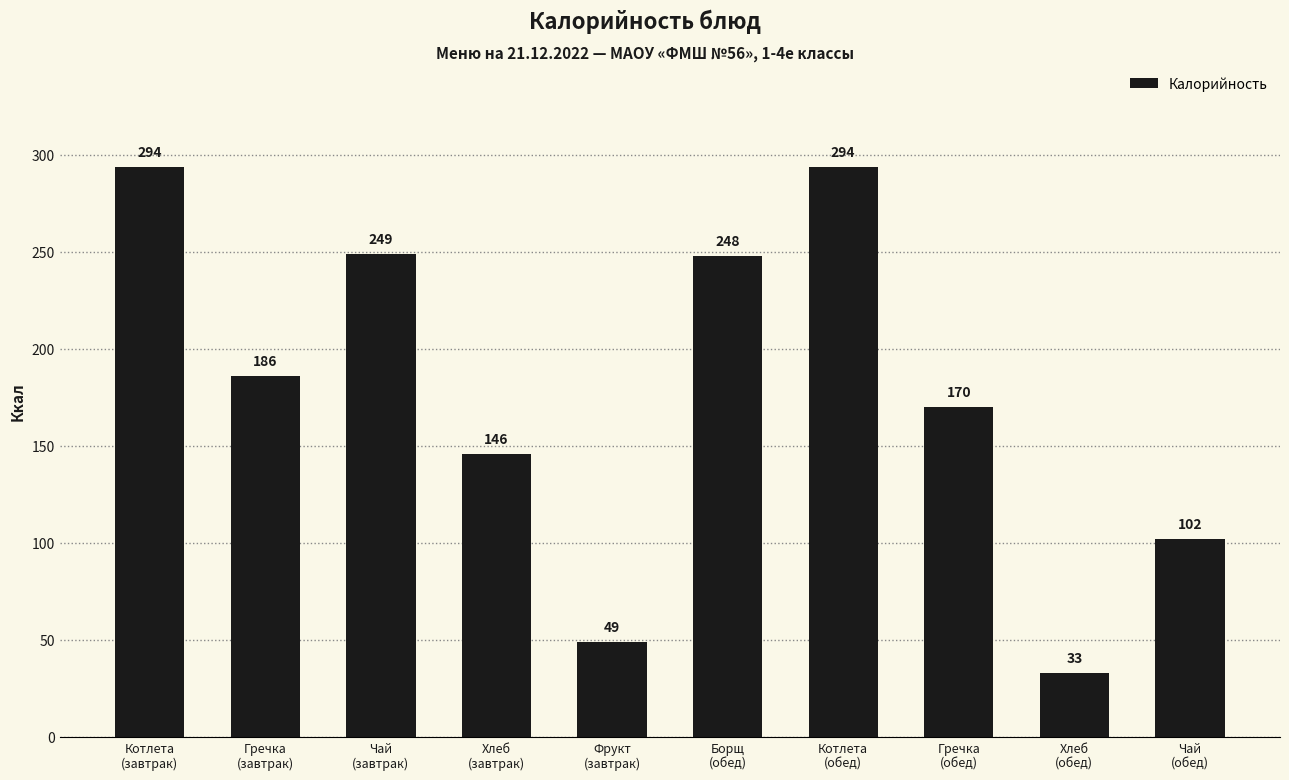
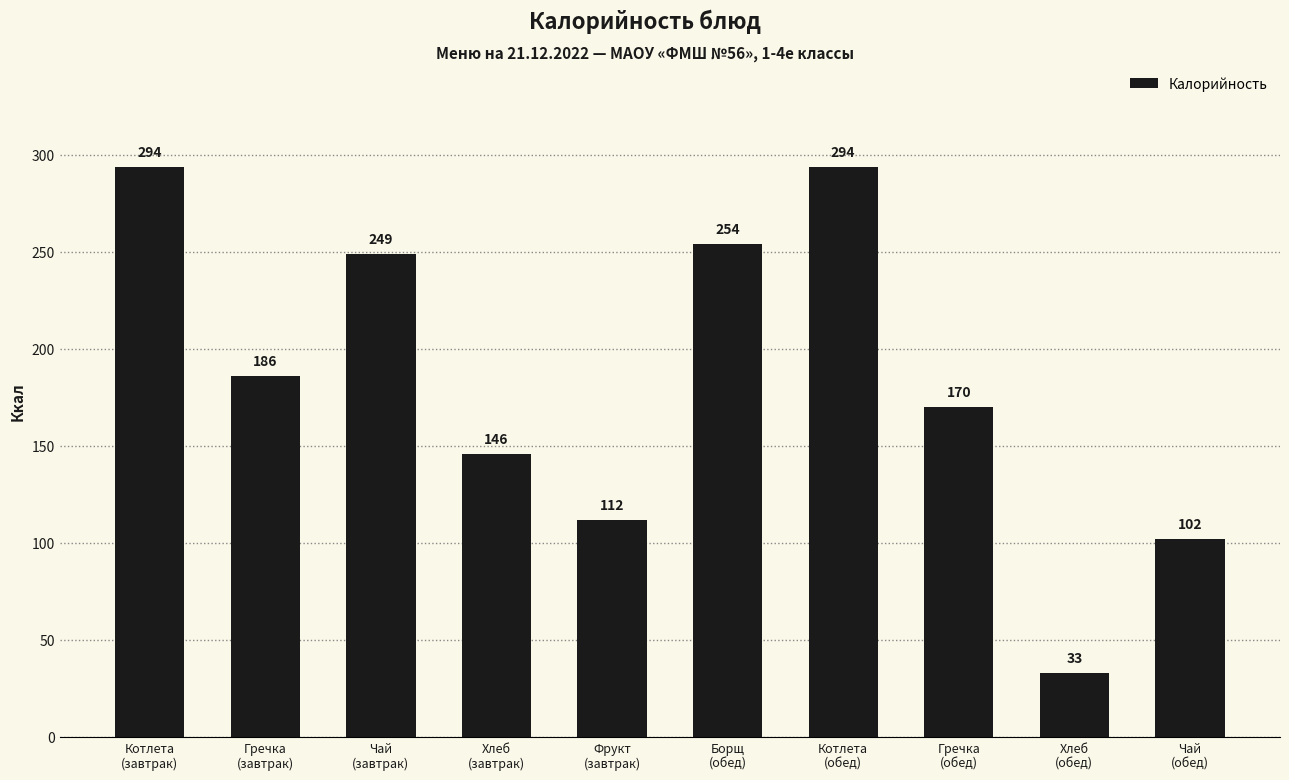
Фрукт (завтрак): 49 -> 112
Борщ (обед): 248 -> 254
